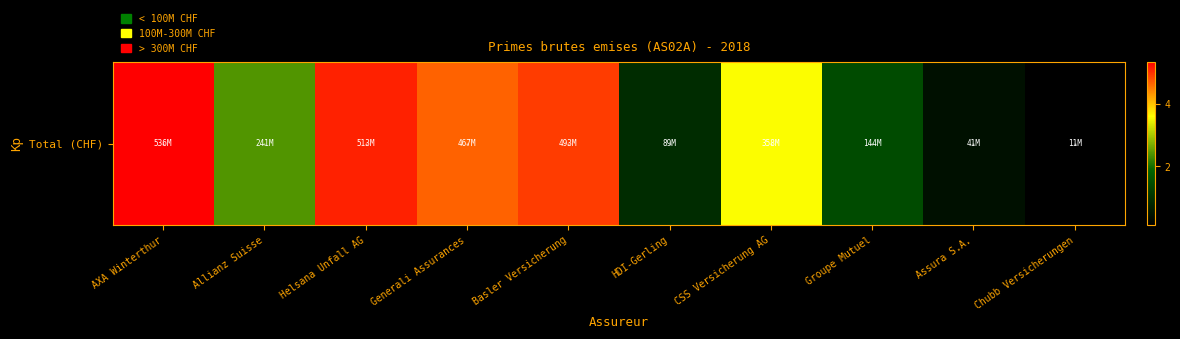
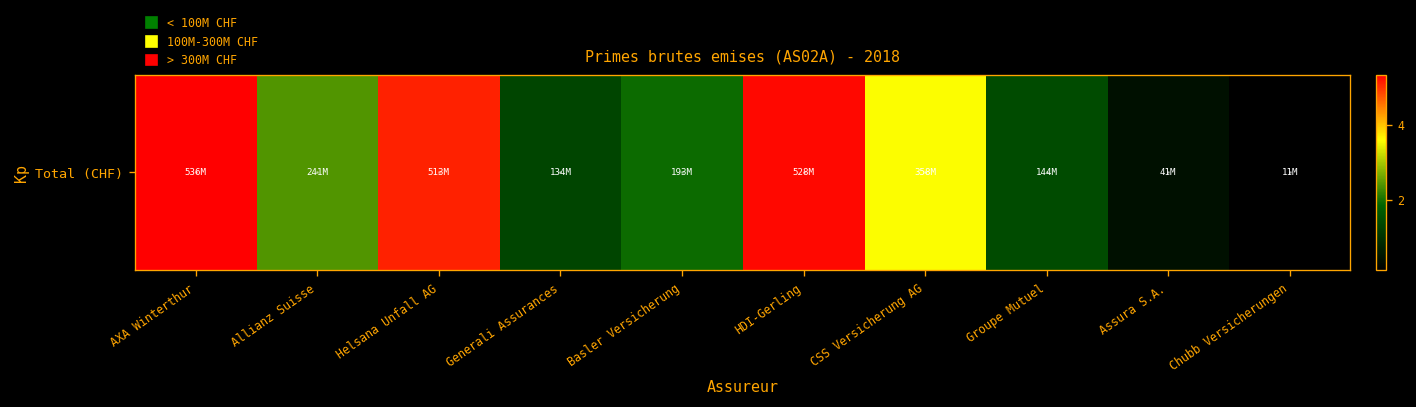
Total (CHF), Generali Assurances: 467M -> 134M
Total (CHF), Basler Versicherung: 493M -> 193M
Total (CHF), HDI-Gerling: 89M -> 528M
